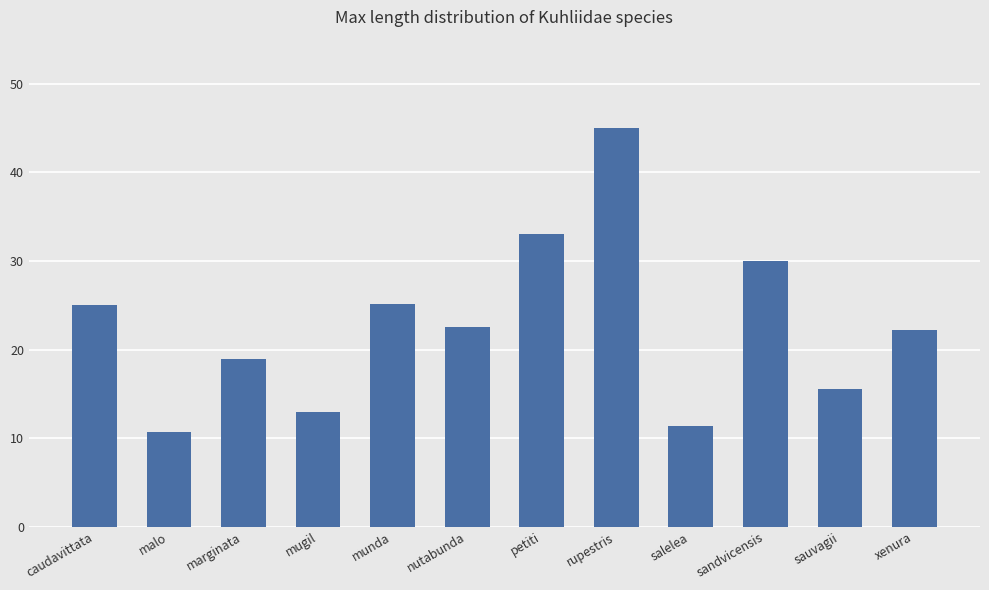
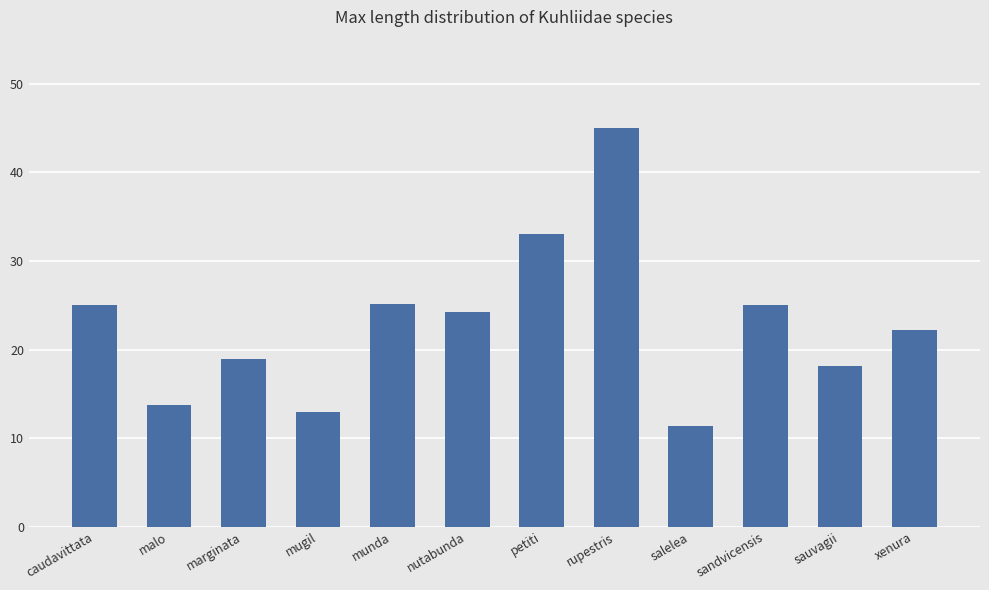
malo: 11 -> 14
nutabunda: 23 -> 24
sandvicensis: 30 -> 25
sauvagii: 16 -> 18
